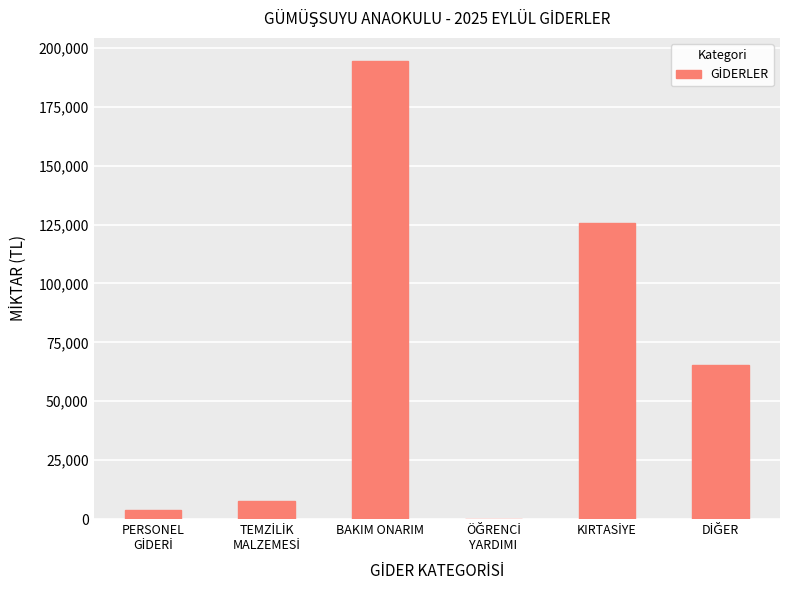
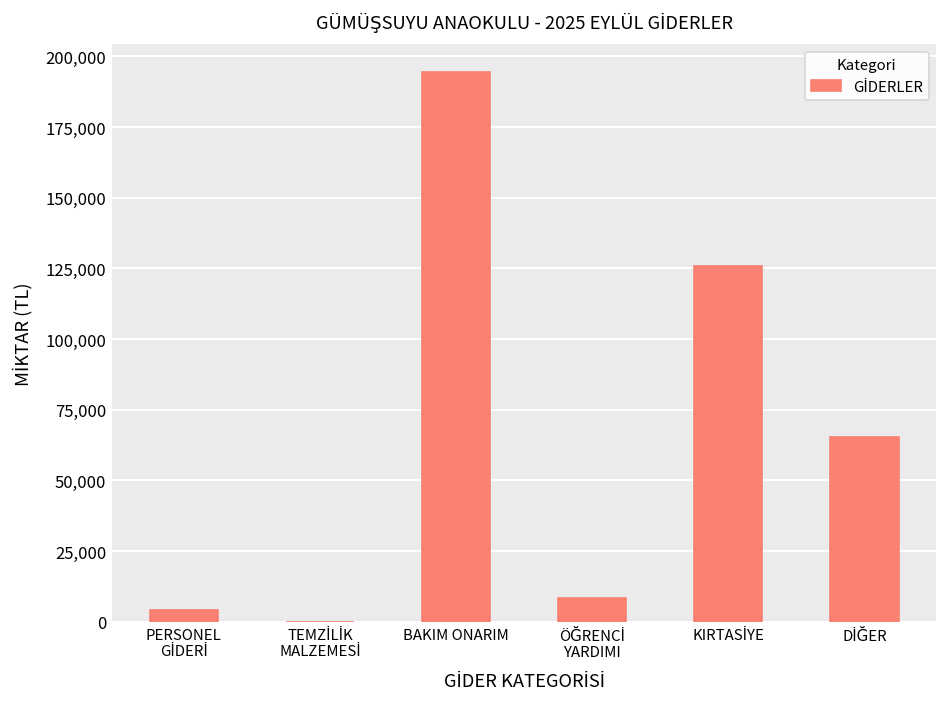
TEMZİLİK MALZEMESİ: 8,000 -> 0
ÖĞRENCİ YARDIMI: 0 -> 9,000
